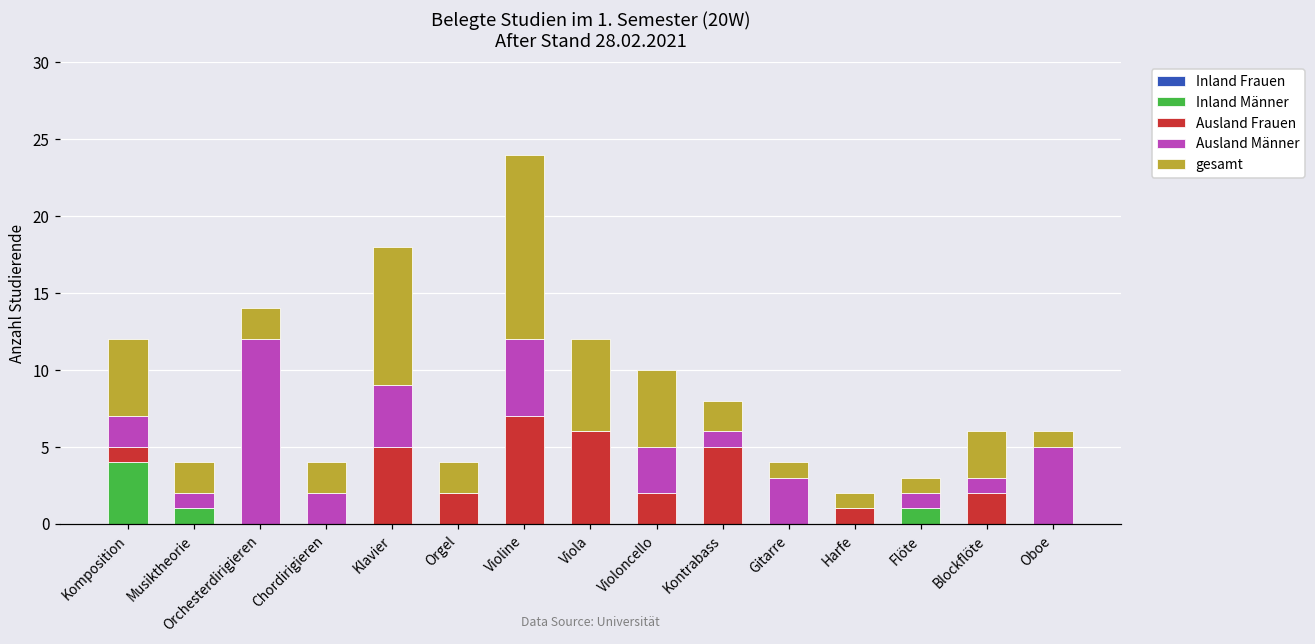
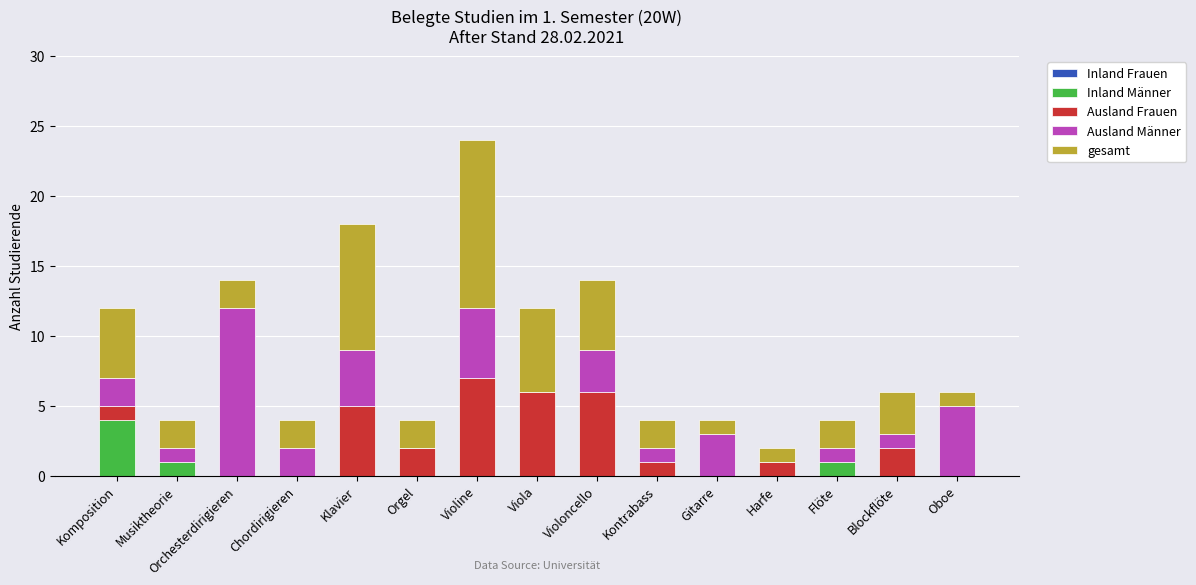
Ausland Frauen, Violoncello: 2 -> 6
Ausland Frauen, Kontrabass: 5 -> 1
gesamt, Flöte: 1 -> 2
